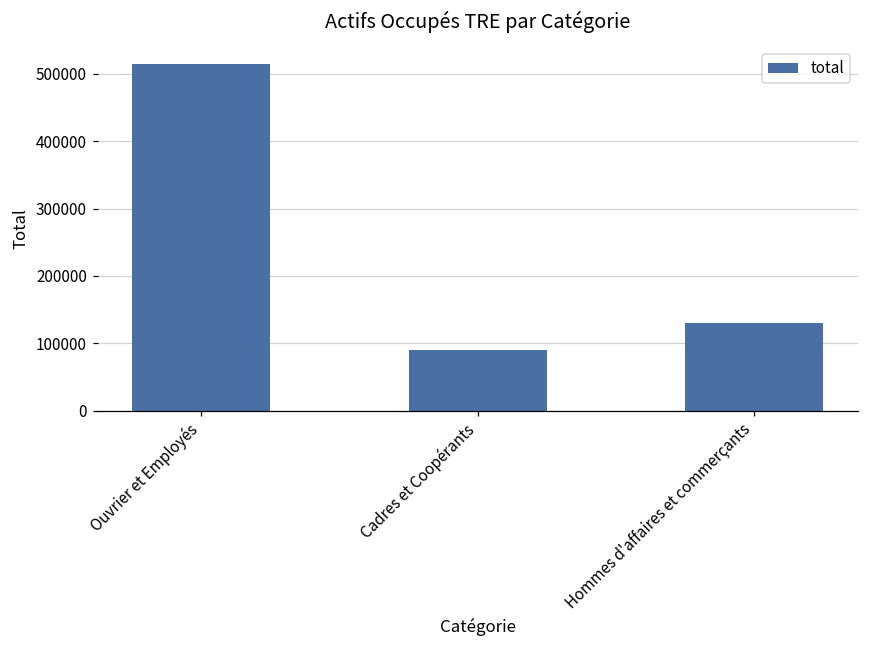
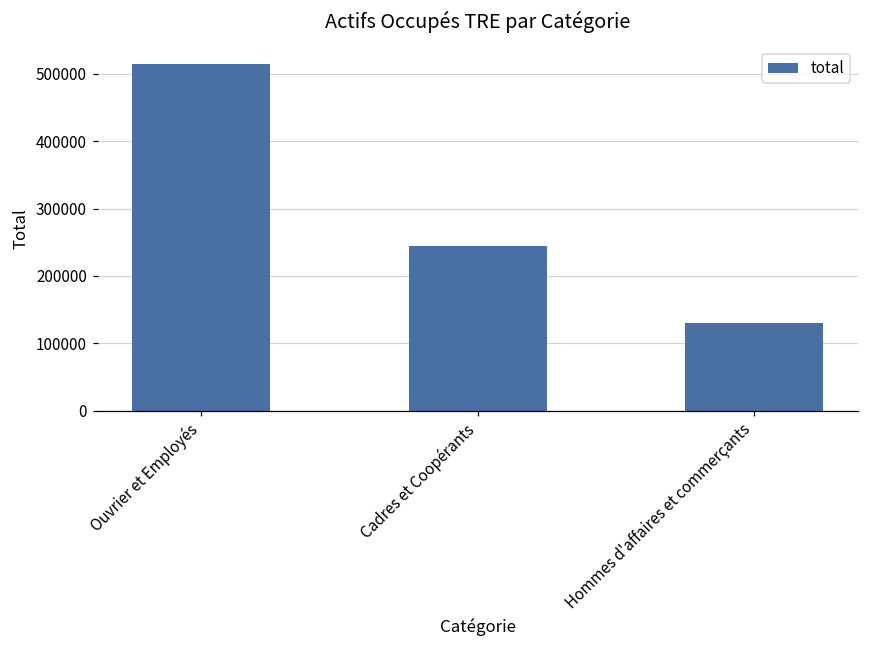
Cadres et Coopérants: 90000 -> 240000
